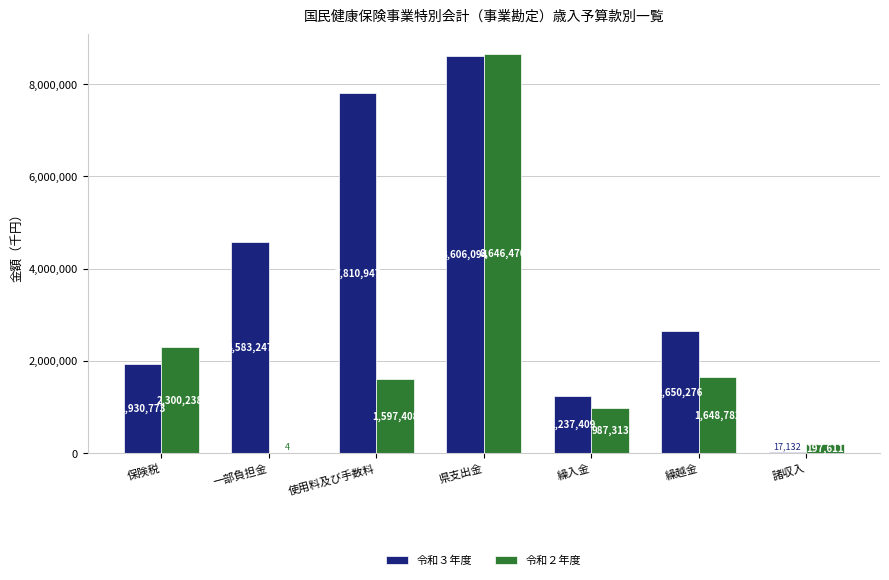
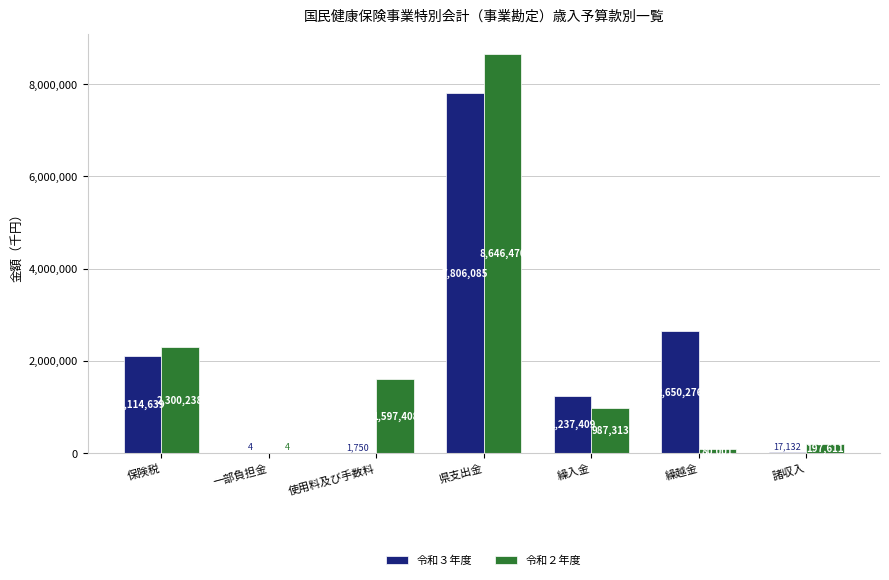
令和３年度, 保険税: 1,930,773 -> 2,114,639
令和３年度, 一部負担金: 4,583,247 -> 4
令和３年度, 使用料及び手数料: 7,810,947 -> 1,750
令和３年度, 県支出金: 8,606,094 -> 7,806,085
令和２年度, 繰越金: 1,600,000 -> 100,000
